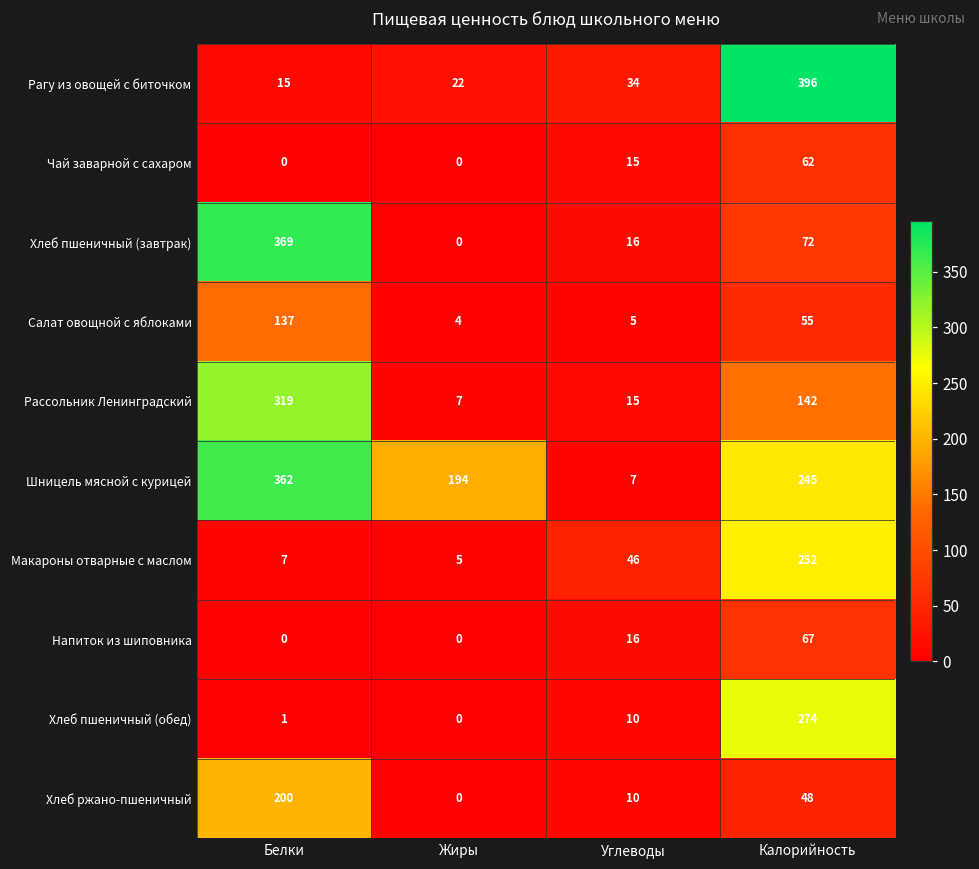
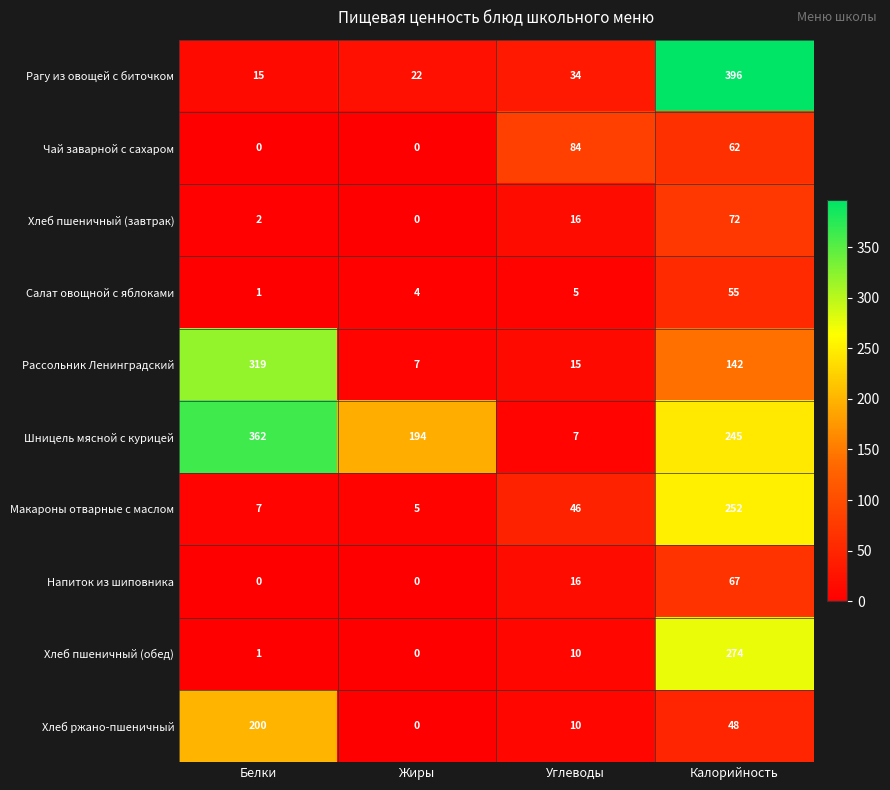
Чай заварной с сахаром, Углеводы: 15 -> 84
Хлеб пшеничный (завтрак), Белки: 369 -> 2
Салат овощной с яблоками, Белки: 137 -> 1
